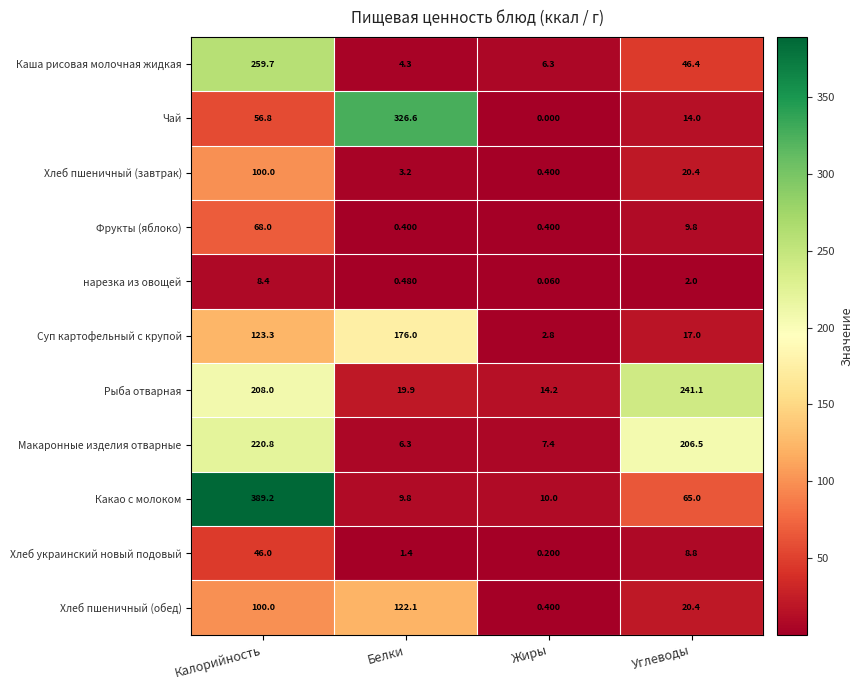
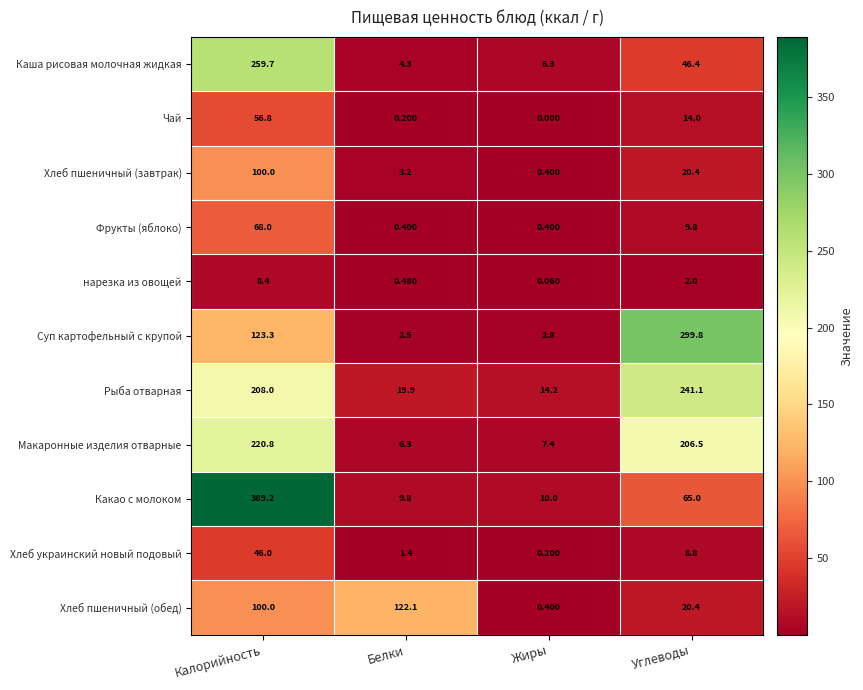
Чай, Белки: 326.6 -> 0.200
Суп картофельный с крупой, Белки: 176.0 -> 2.5
Суп картофельный с крупой, Углеводы: 17.0 -> 299.8
